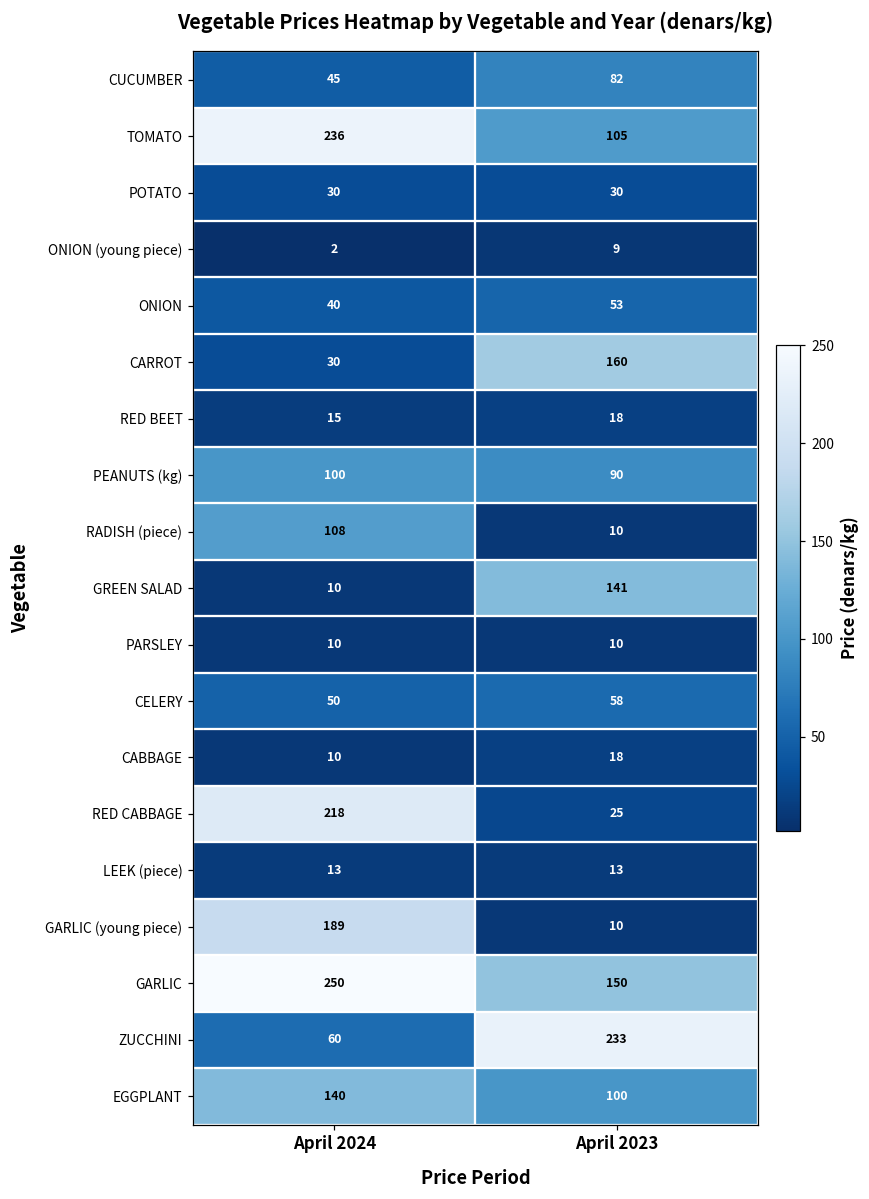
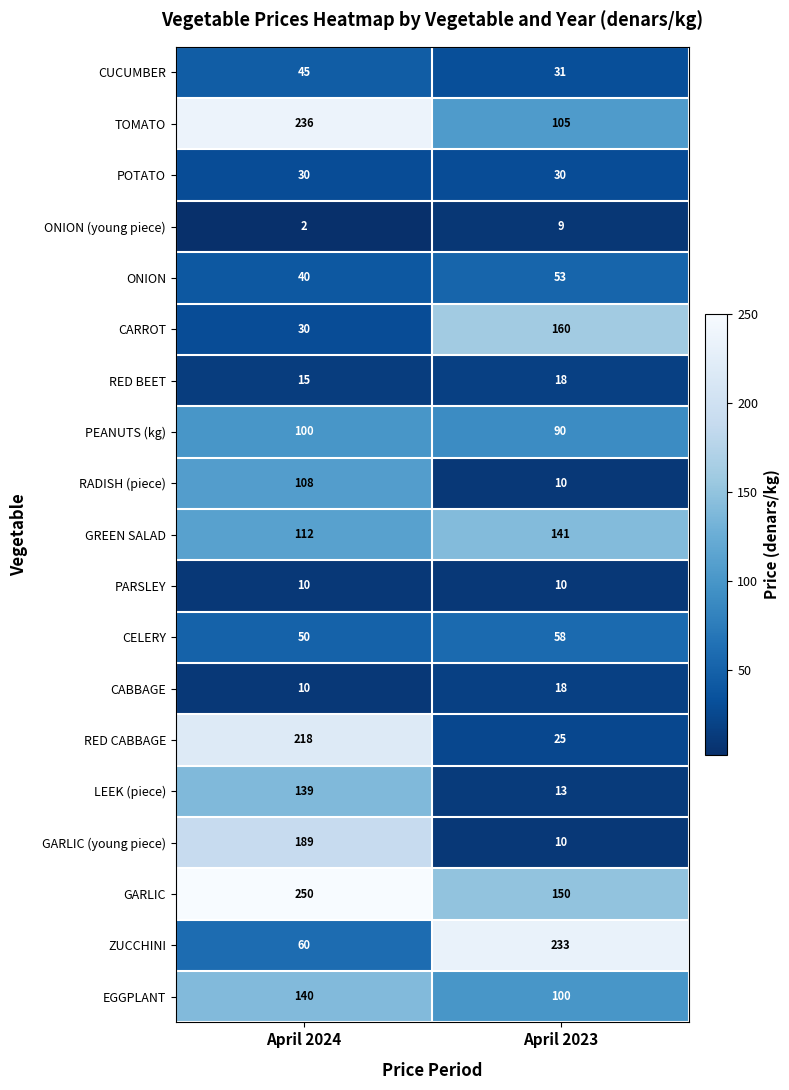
CUCUMBER, April 2023: 82 -> 31
GREEN SALAD, April 2024: 10 -> 112
LEEK (piece), April 2024: 13 -> 139
